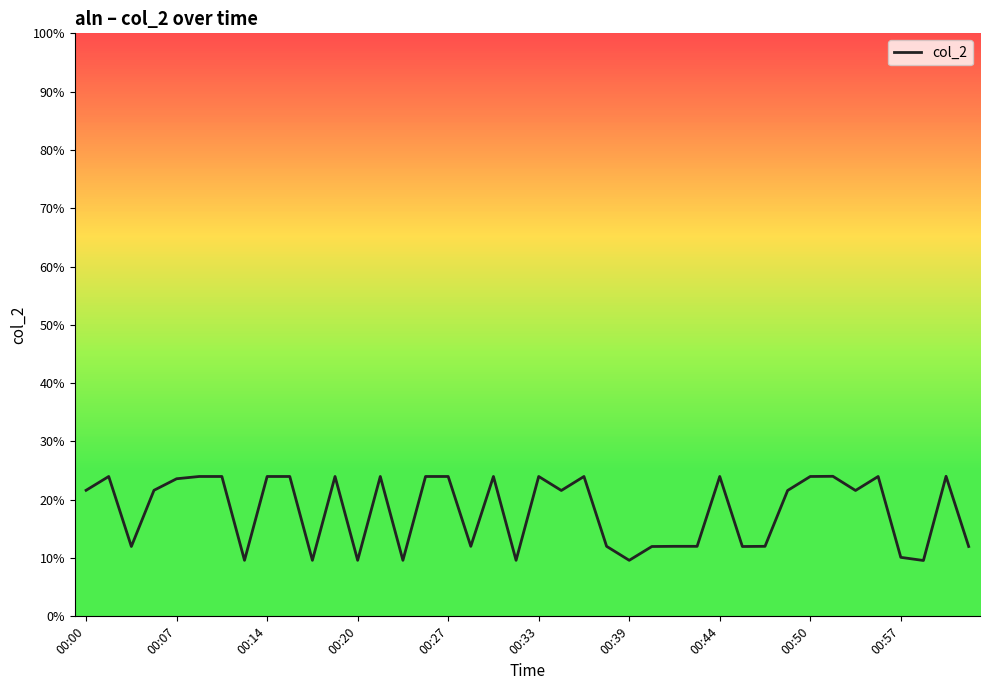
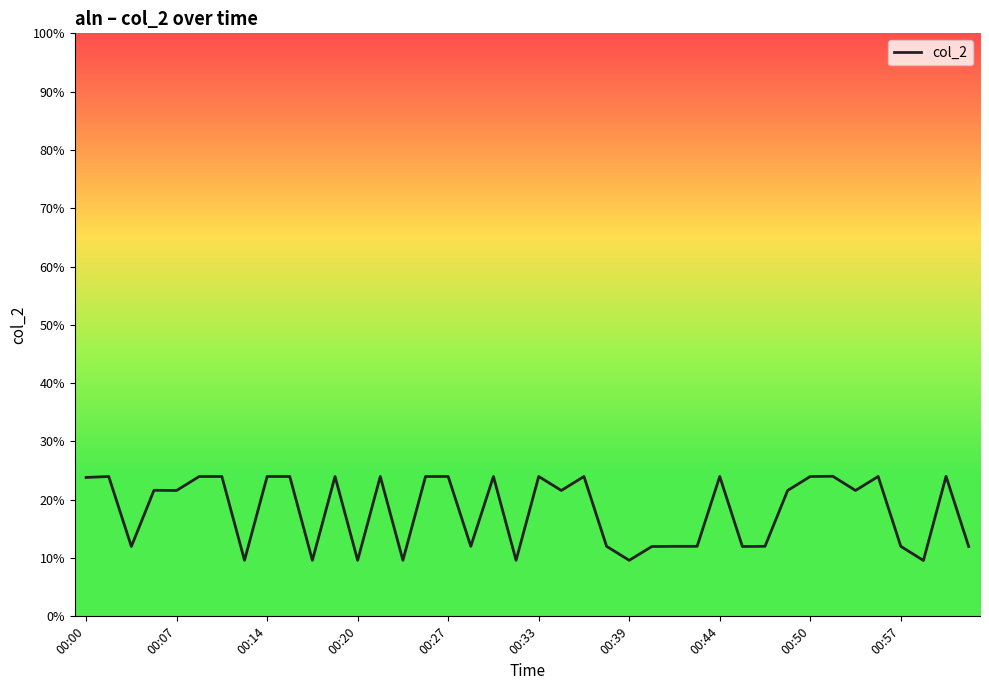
00:00: 22% -> 24%
00:07: 24% -> 22%
00:57: 10% -> 12%
